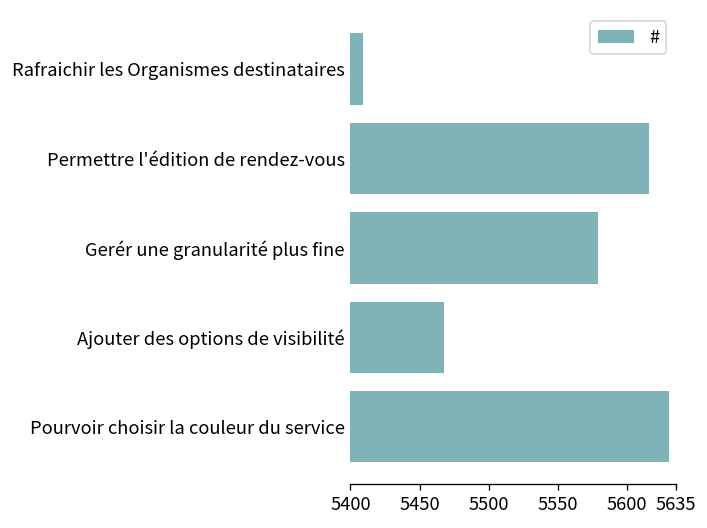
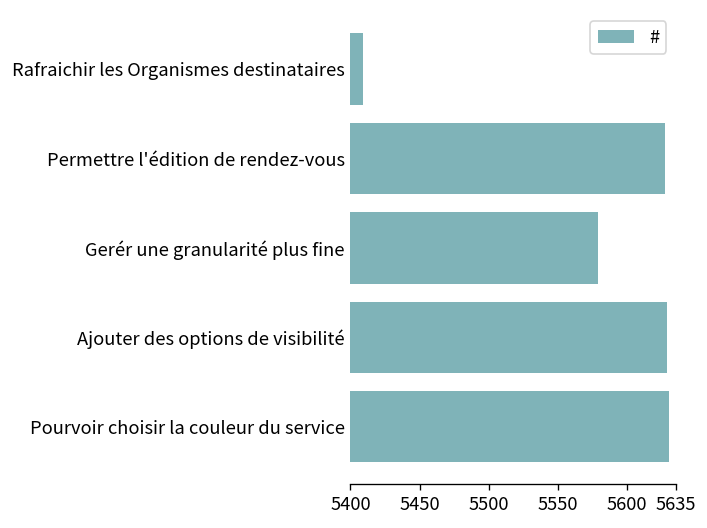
Permettre l'édition de rendez-vous: 5616 -> 5627
Ajouter des options de visibilité: 5468 -> 5629
